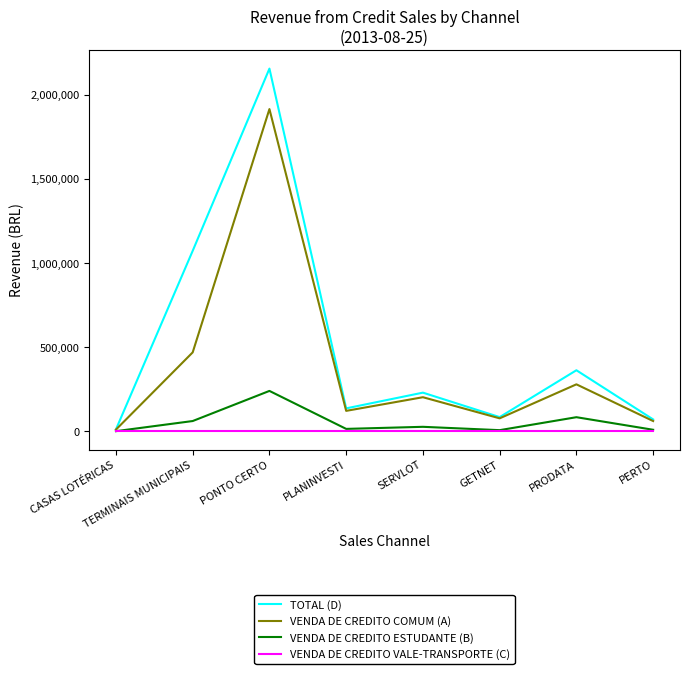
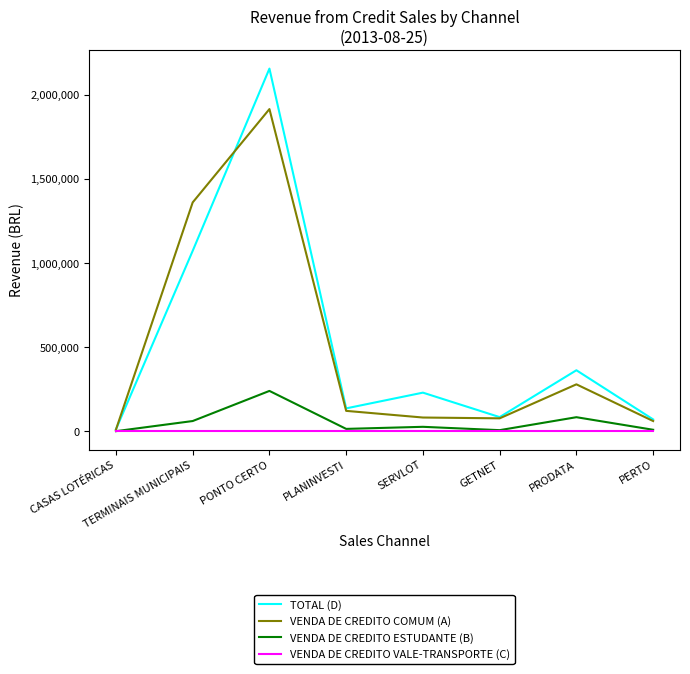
VENDA DE CREDITO COMUM (A), TERMINAIS MUNICIPAIS: 470,000 -> 1,360,000
VENDA DE CREDITO COMUM (A), SERVLOT: 200,000 -> 80,000
